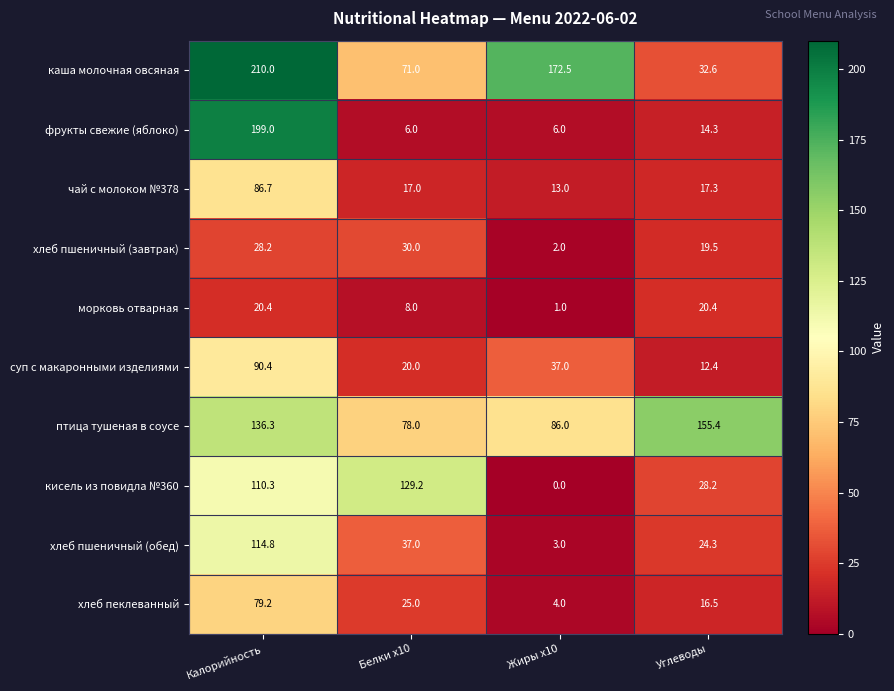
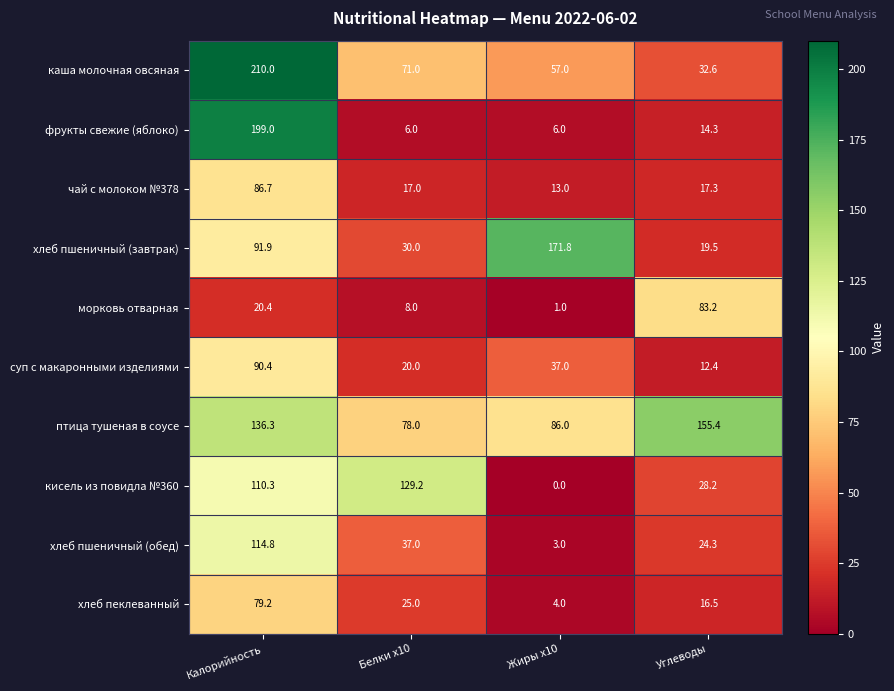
каша молочная овсяная, Жиры x10: 172.5 -> 57.0
хлеб пшеничный (завтрак), Калорийность: 28.2 -> 91.9
хлеб пшеничный (завтрак), Жиры x10: 2.0 -> 171.8
морковь отварная, Углеводы: 20.4 -> 83.2
